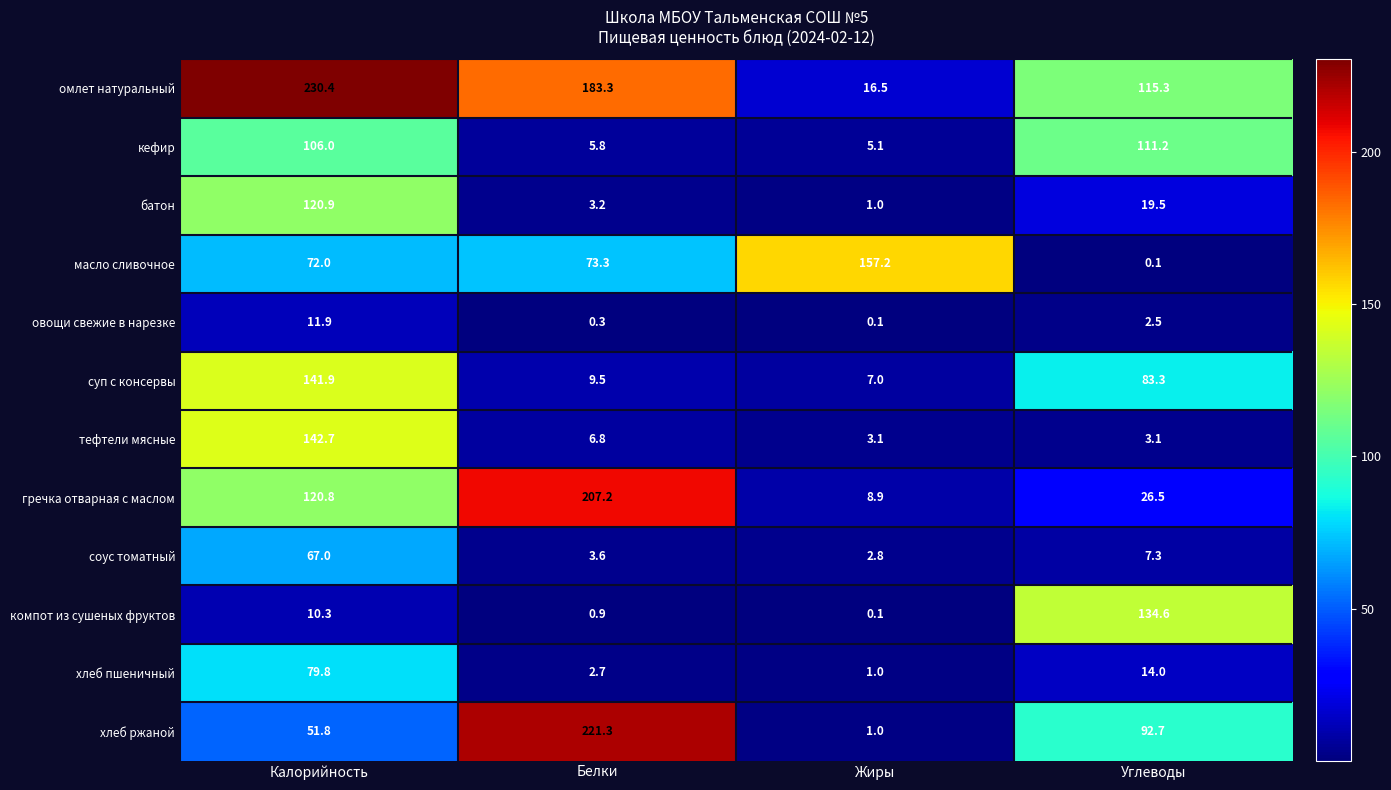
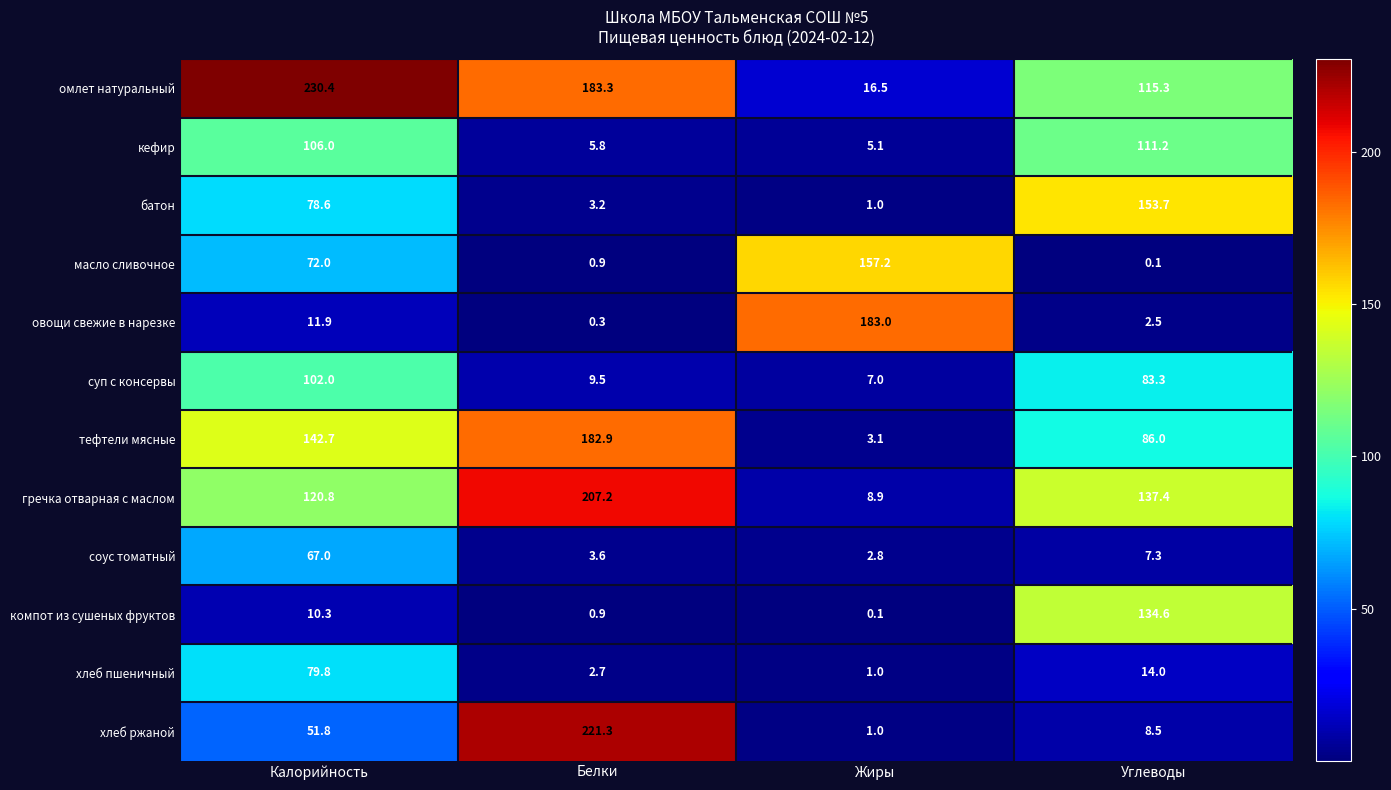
батон, Калорийность: 120.9 -> 78.6
батон, Углеводы: 19.5 -> 153.7
масло сливочное, Белки: 73.3 -> 0.9
овощи свежие в нарезке, Жиры: 0.1 -> 183.0
суп с консервы, Калорийность: 141.9 -> 102.0
тефтели мясные, Белки: 6.8 -> 182.9
тефтели мясные, Углеводы: 3.1 -> 86.0
гречка отварная с маслом, Углеводы: 26.5 -> 137.4
хлеб ржаной, Углеводы: 92.7 -> 8.5
